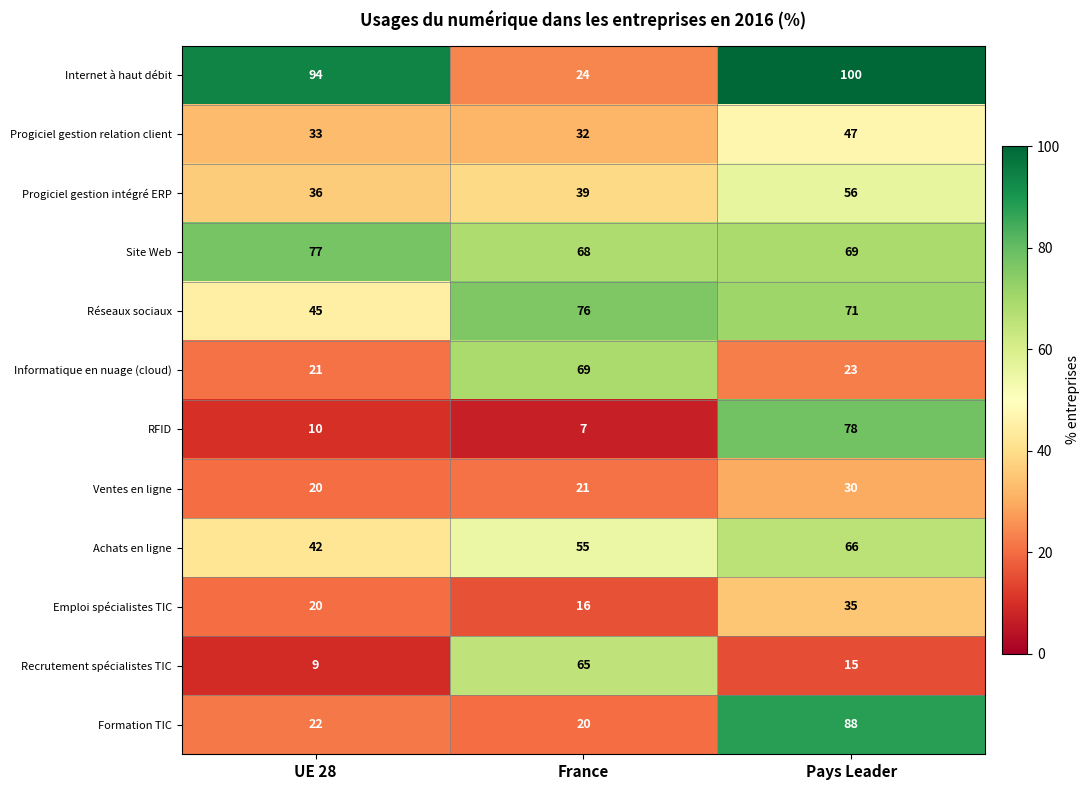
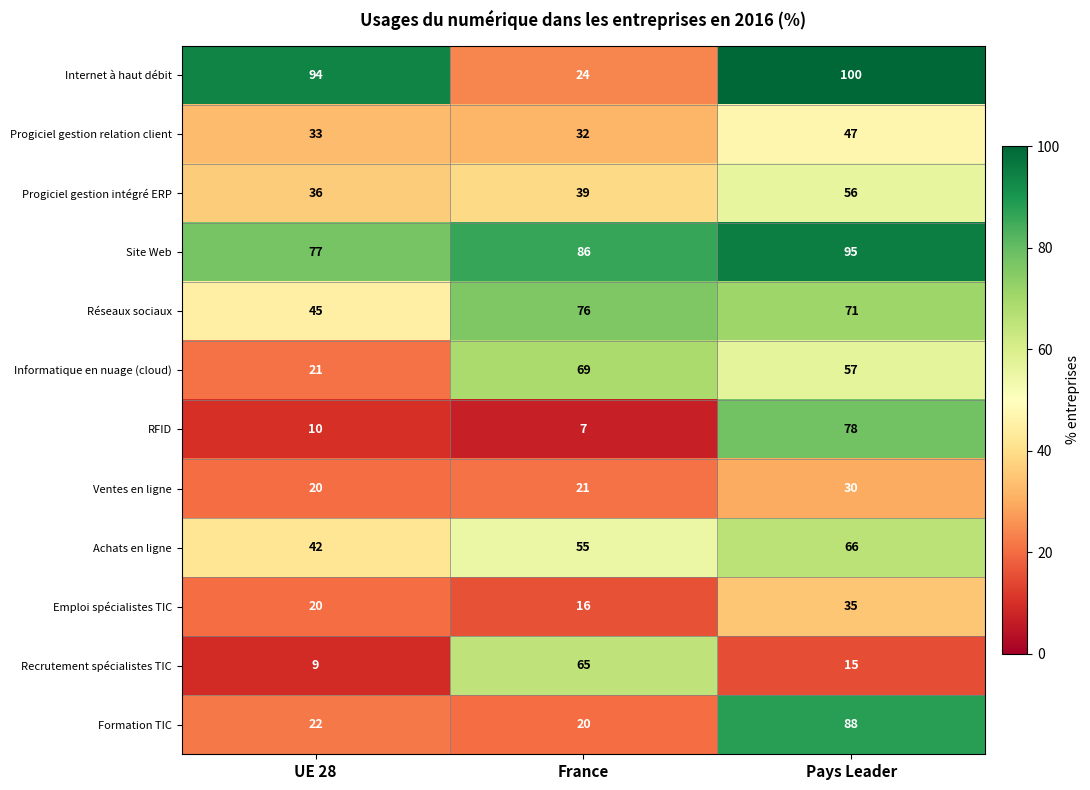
Site Web, France: 68 -> 86
Site Web, Pays Leader: 69 -> 95
Informatique en nuage (cloud), Pays Leader: 23 -> 57
